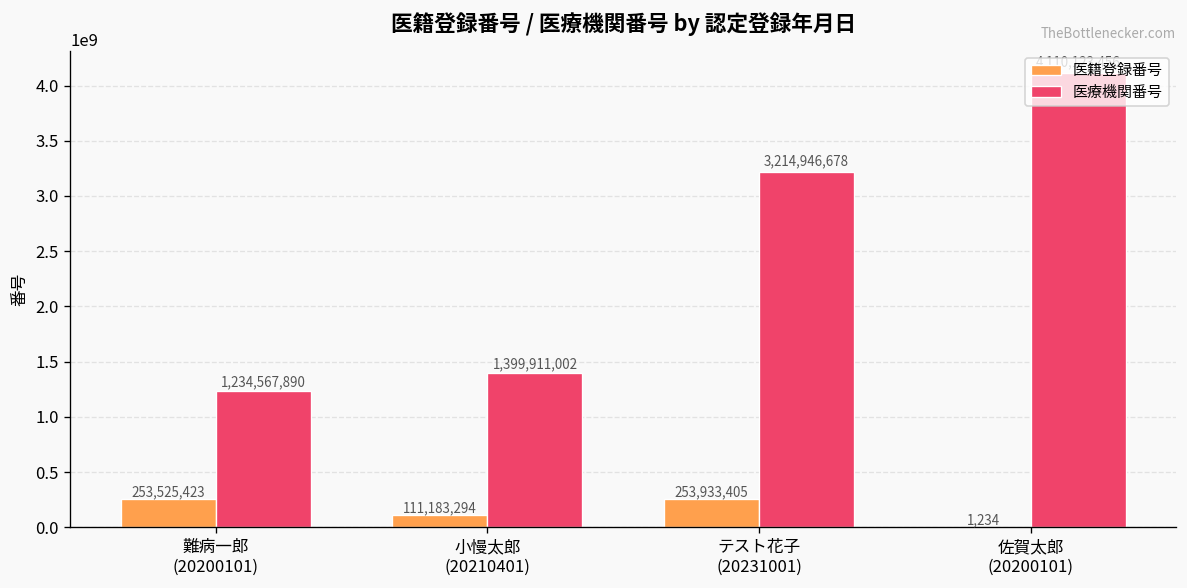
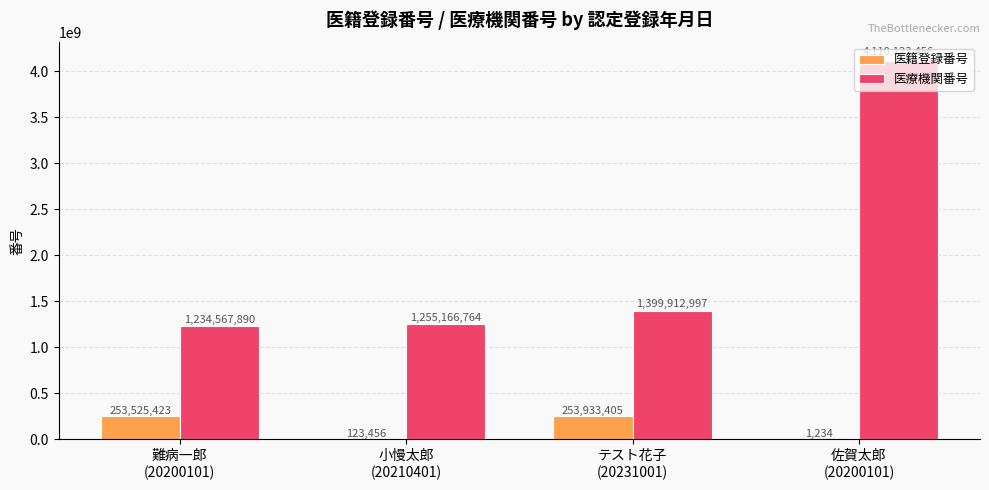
医籍登録番号, 小慢太郎 (20210401): 111,183,294 -> 123,456
医療機関番号, 小慢太郎 (20210401): 1,399,911,002 -> 1,255,166,764
医療機関番号, テスト花子 (20231001): 3,214,946,678 -> 1,399,912,997
